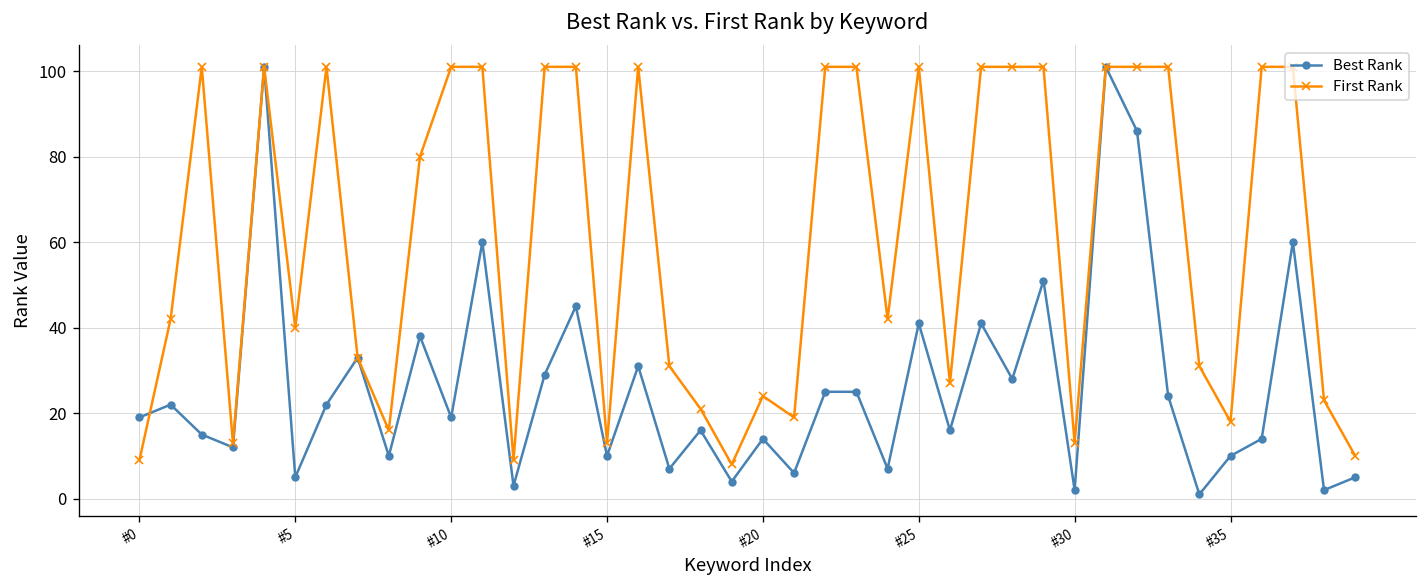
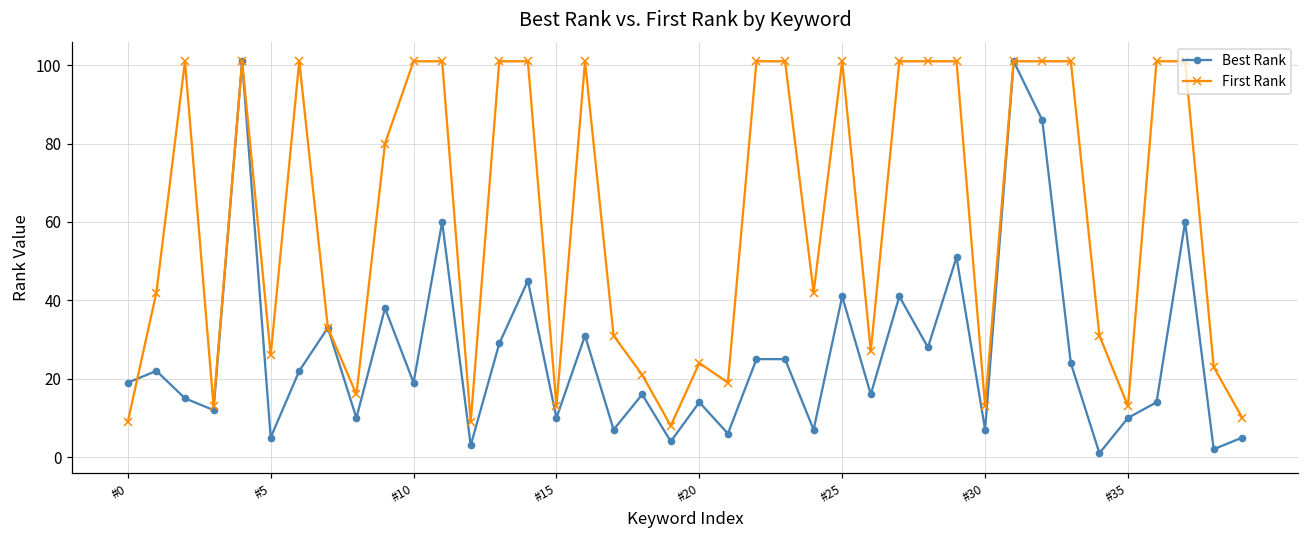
First Rank, #5: 40 -> 26
Best Rank, #30: 2 -> 7
First Rank, #35: 18 -> 13
